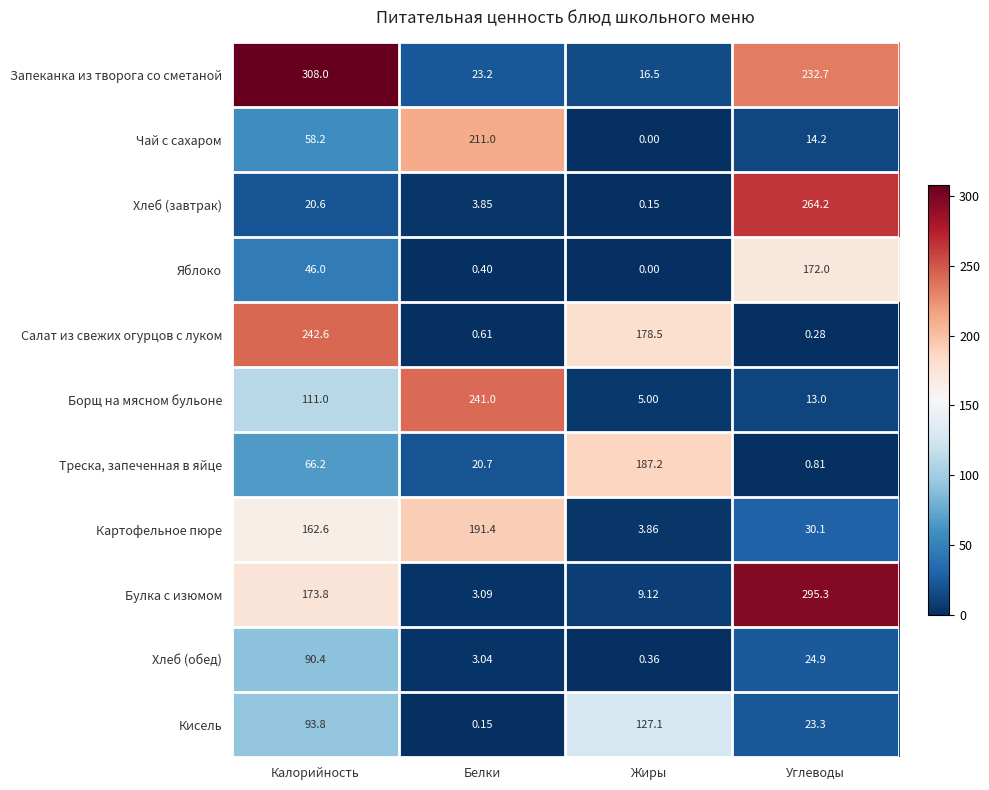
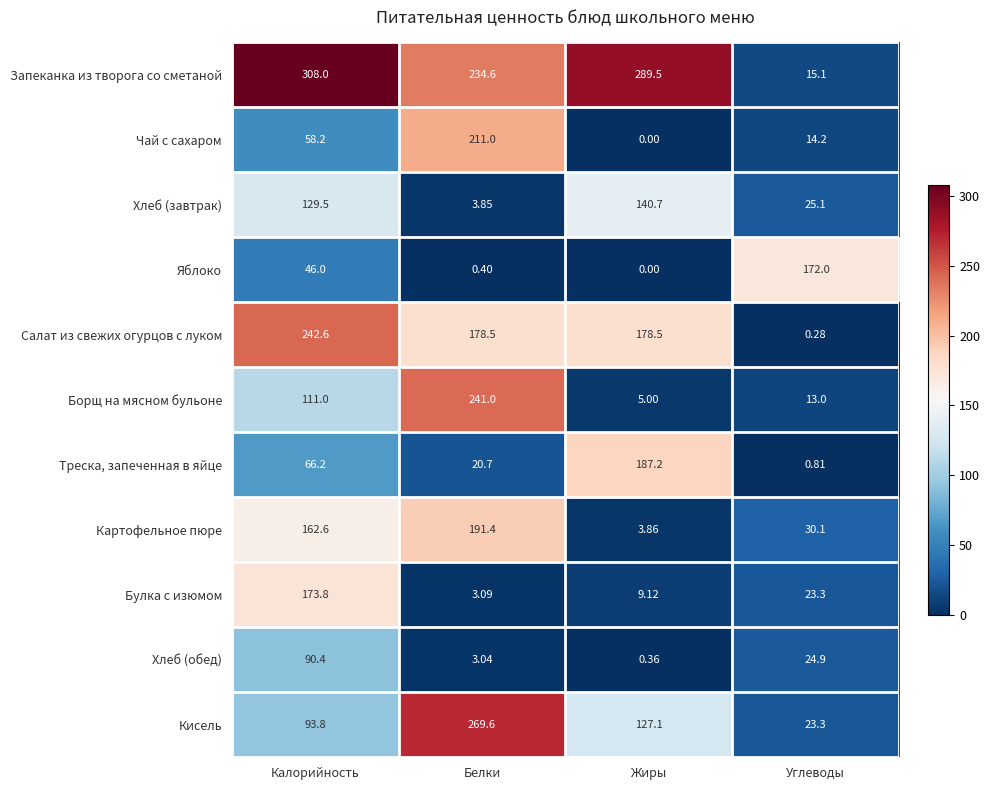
Запеканка из творога со сметаной, Белки: 23.2 -> 234.6
Запеканка из творога со сметаной, Жиры: 16.5 -> 289.5
Запеканка из творога со сметаной, Углеводы: 232.7 -> 15.1
Хлеб (завтрак), Калорийность: 20.6 -> 129.5
Хлеб (завтрак), Жиры: 0.15 -> 140.7
Хлеб (завтрак), Углеводы: 264.2 -> 25.1
Салат из свежих огурцов с луком, Белки: 0.61 -> 178.5
Булка с изюмом, Углеводы: 295.3 -> 23.3
Кисель, Белки: 0.15 -> 269.6
